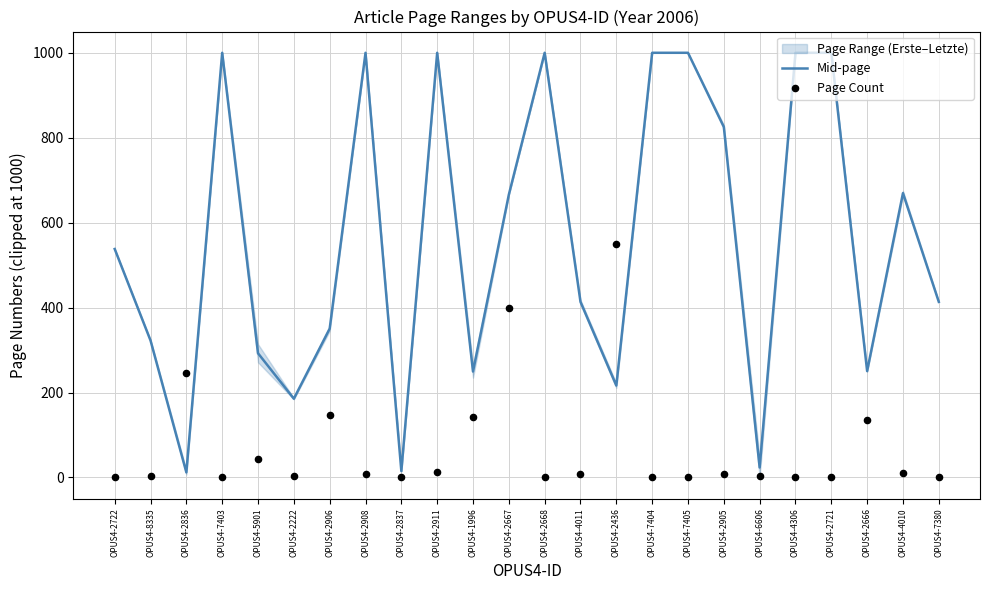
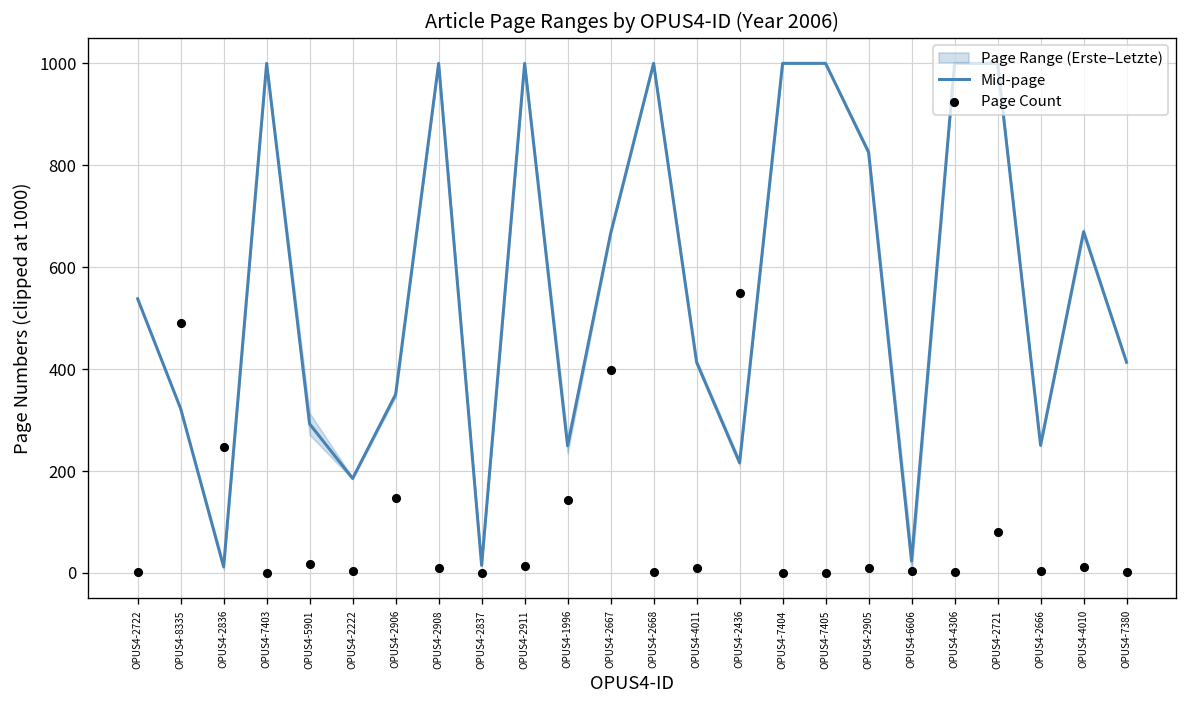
Page Count, OPUS4-8335: 0 -> 490
Page Count, OPUS4-5901: 40 -> 20
Page Count, OPUS4-2721: 0 -> 80
Page Count, OPUS4-2666: 140 -> 0
